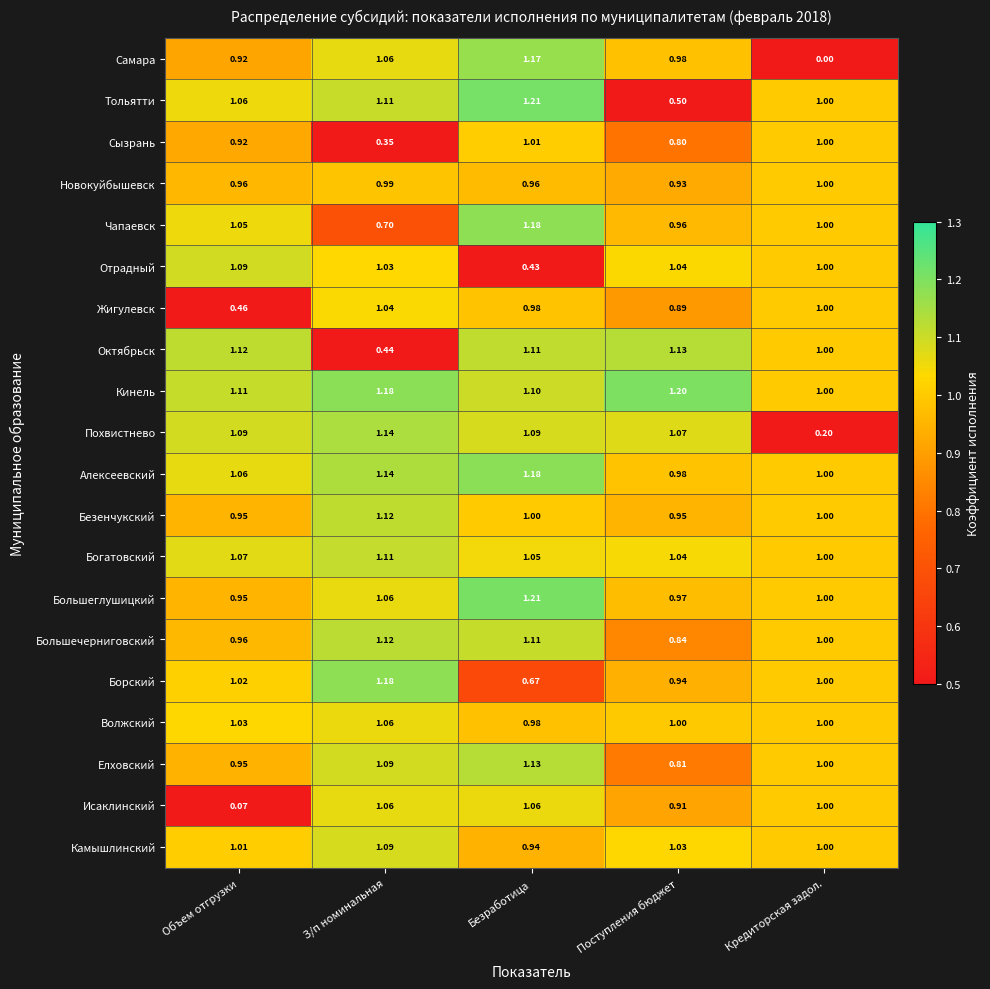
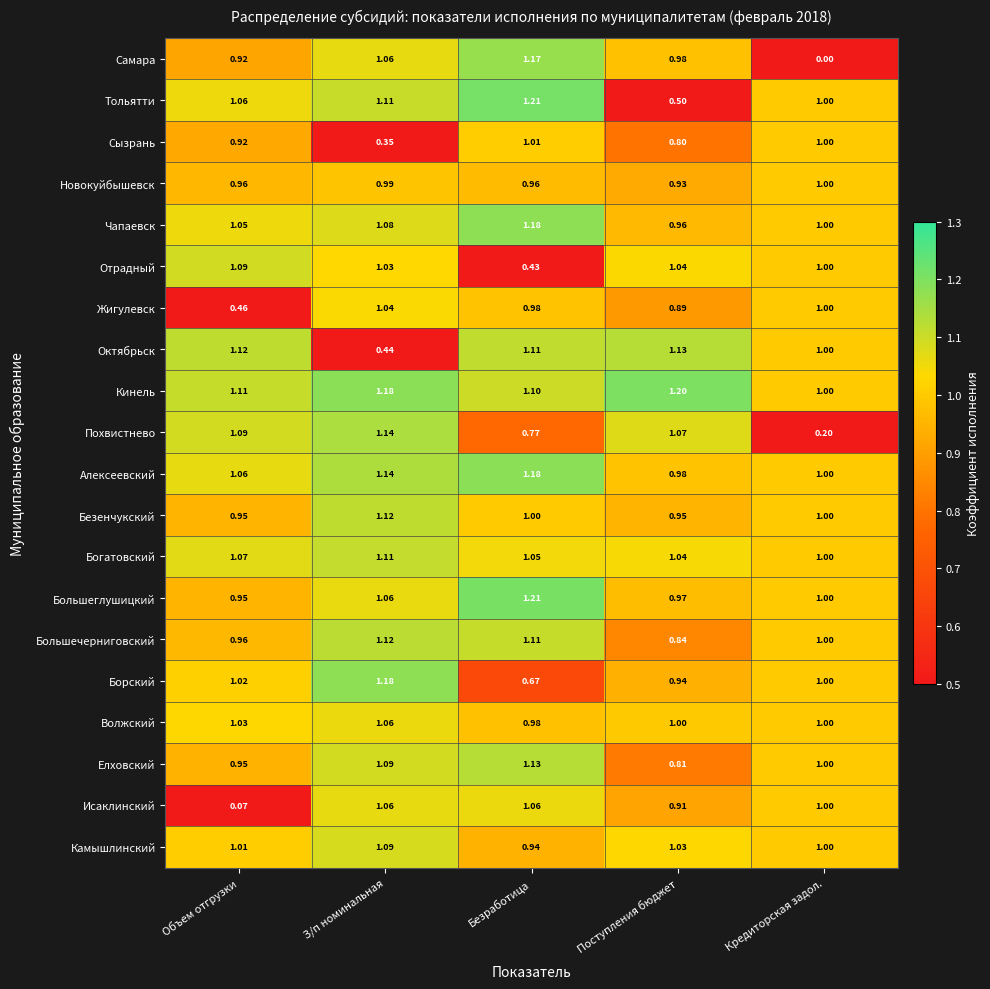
Чапаевск, З/п номинальная: 0.70 -> 1.08
Похвистнево, Безработица: 1.09 -> 0.77
